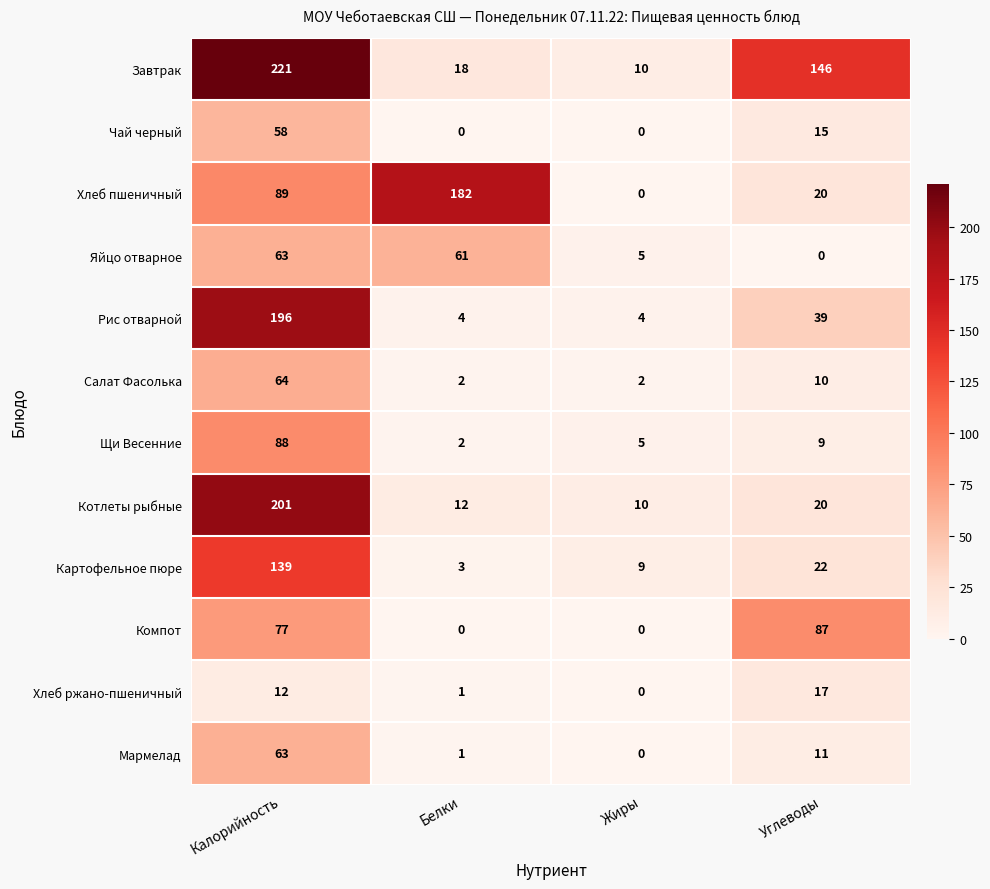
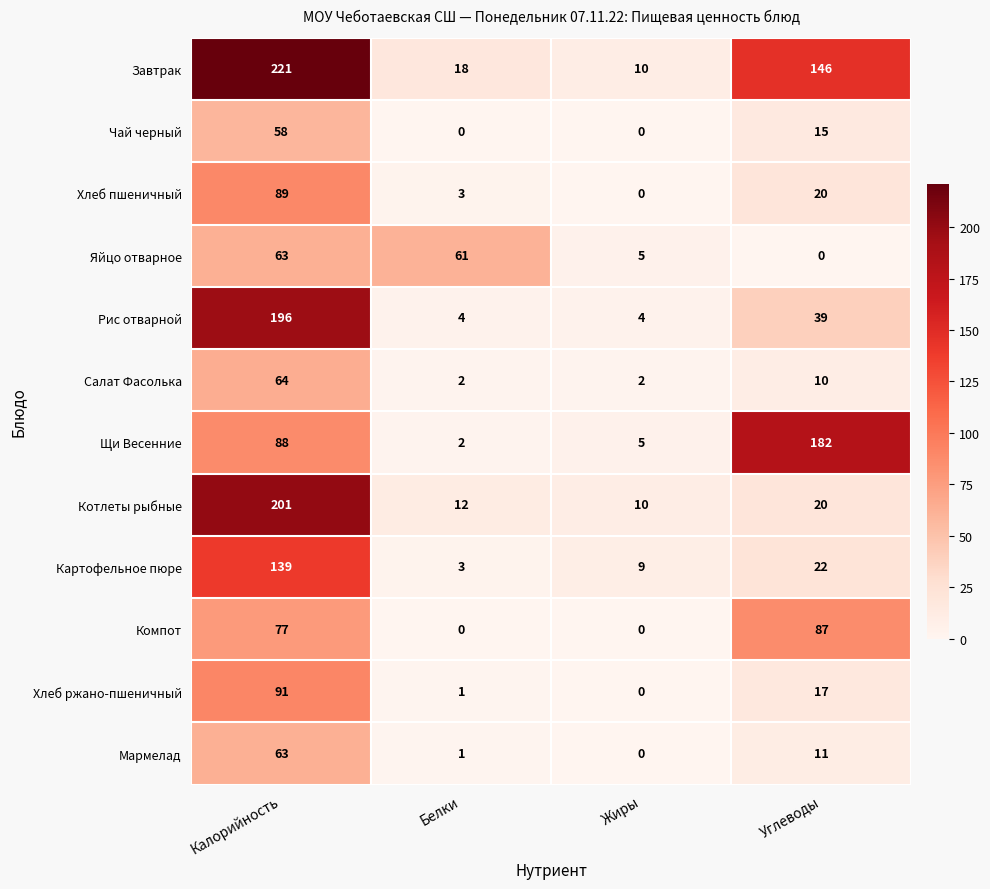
Хлеб пшеничный, Белки: 182 -> 3
Щи Весенние, Углеводы: 9 -> 182
Хлеб ржано-пшеничный, Калорийность: 12 -> 91
